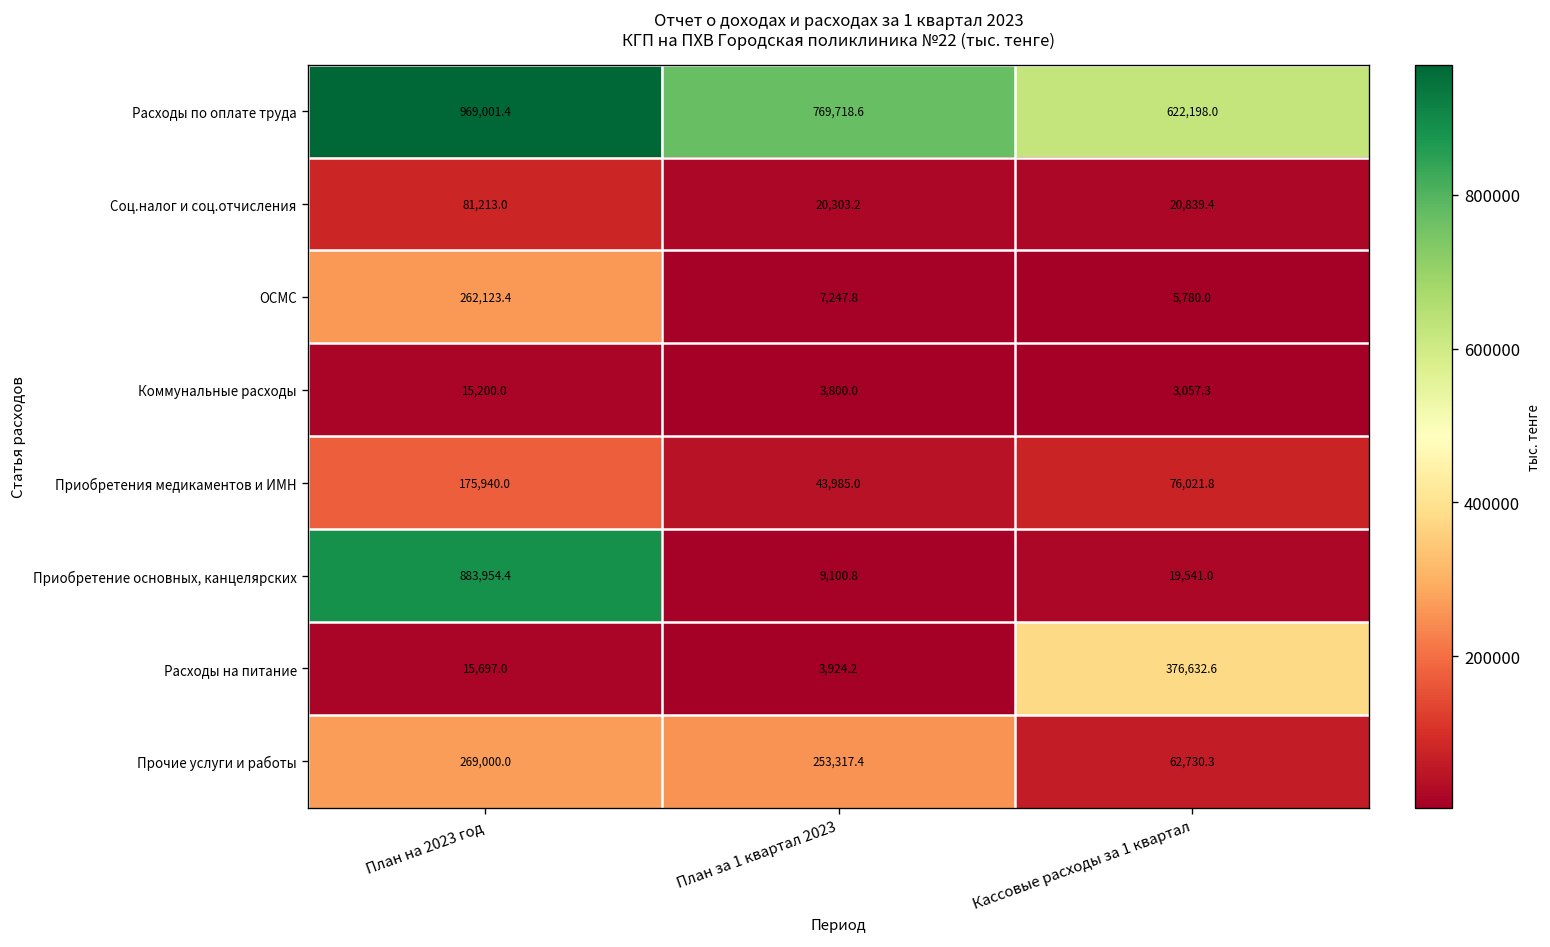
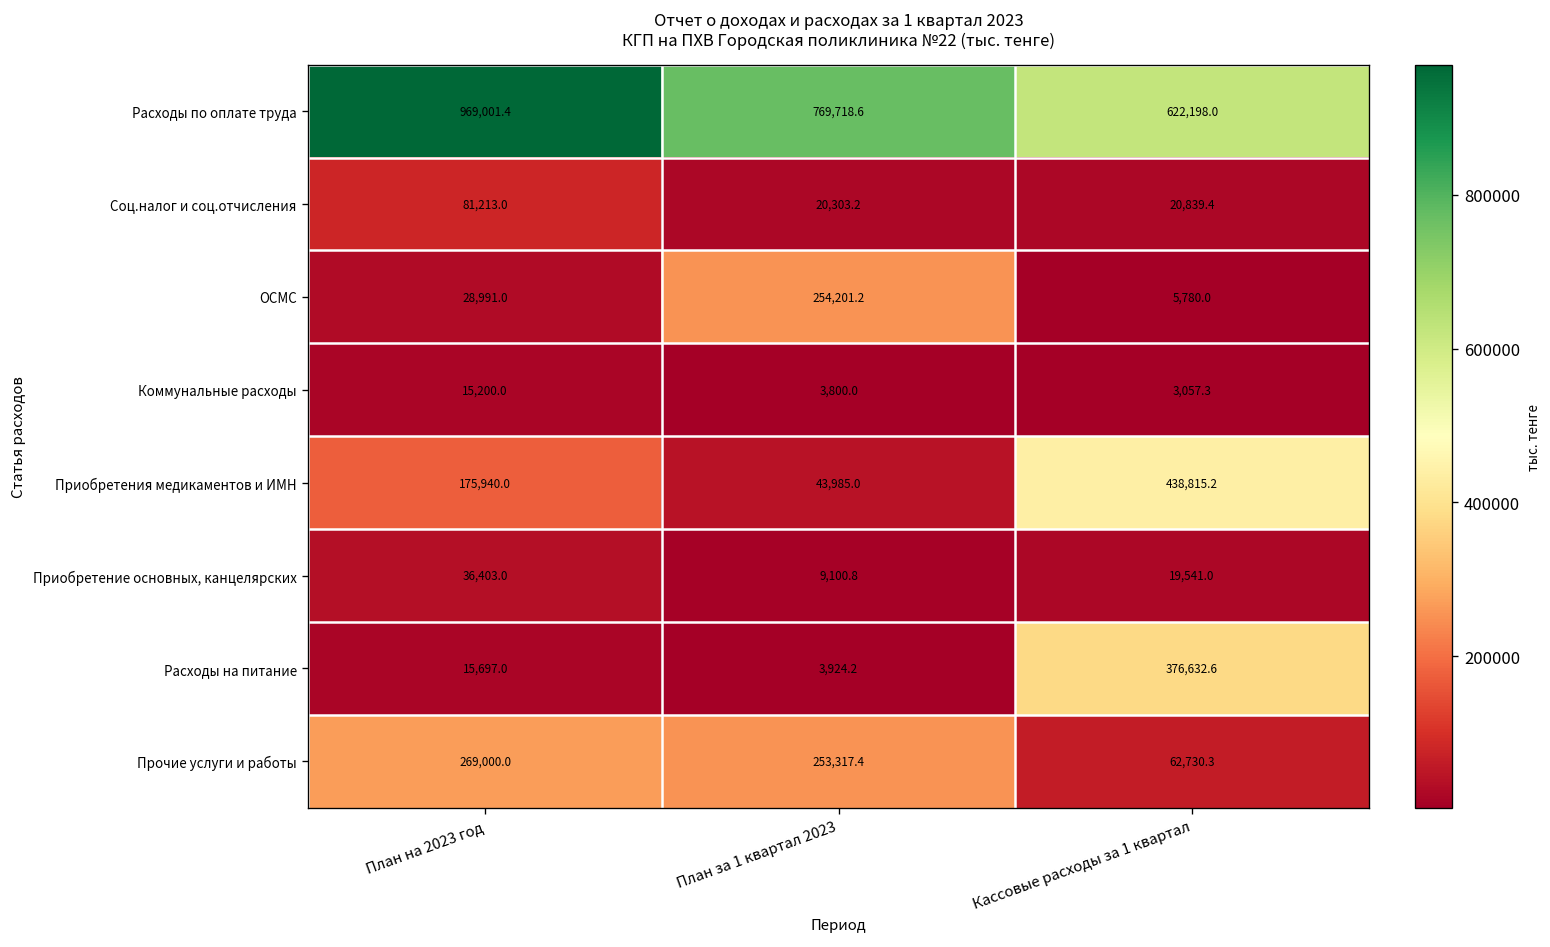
ОСМС, План на 2023 год: 262,123.4 -> 28,991.0
ОСМС, План за 1 квартал 2023: 7,247.8 -> 254,201.2
Приобретения медикаментов и ИМН, Кассовые расходы за 1 квартал: 76,021.8 -> 438,815.2
Приобретение основных, канцелярских, План на 2023 год: 883,954.4 -> 36,403.0
